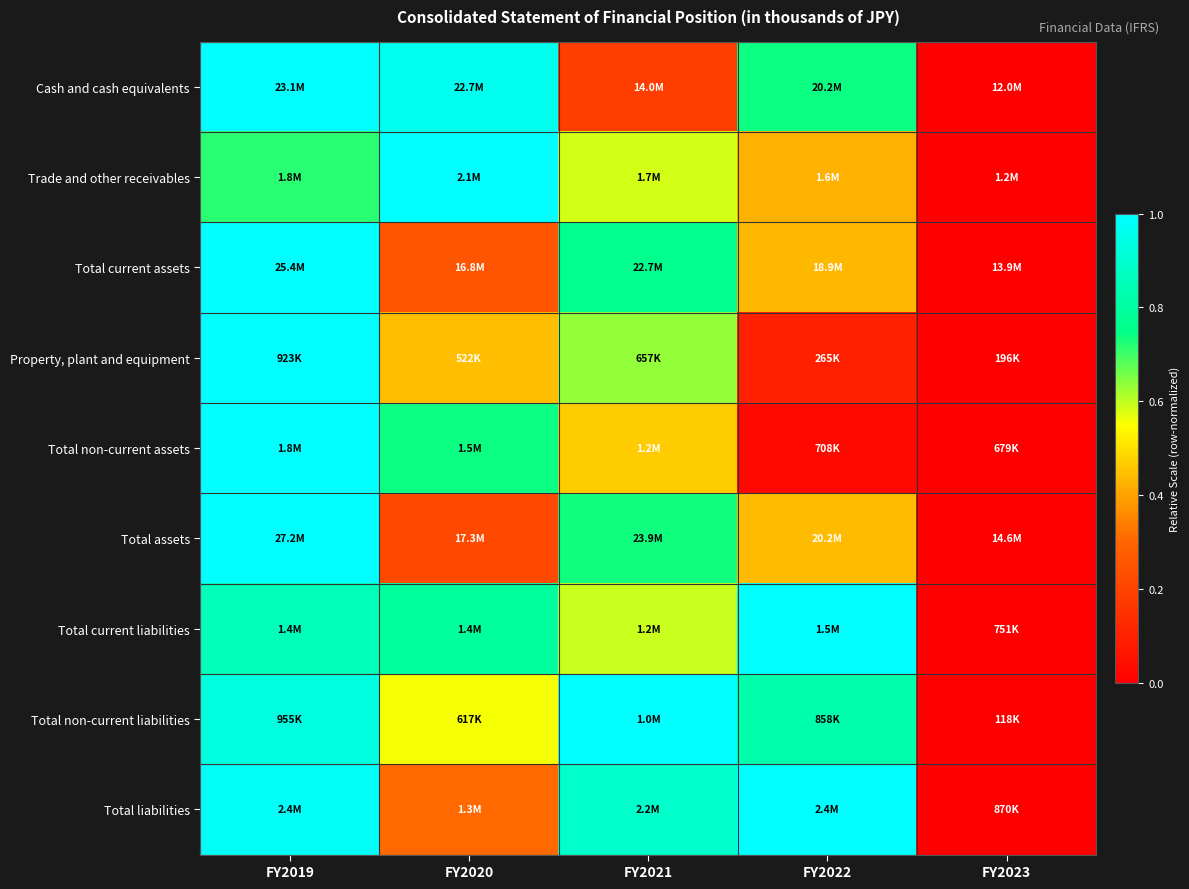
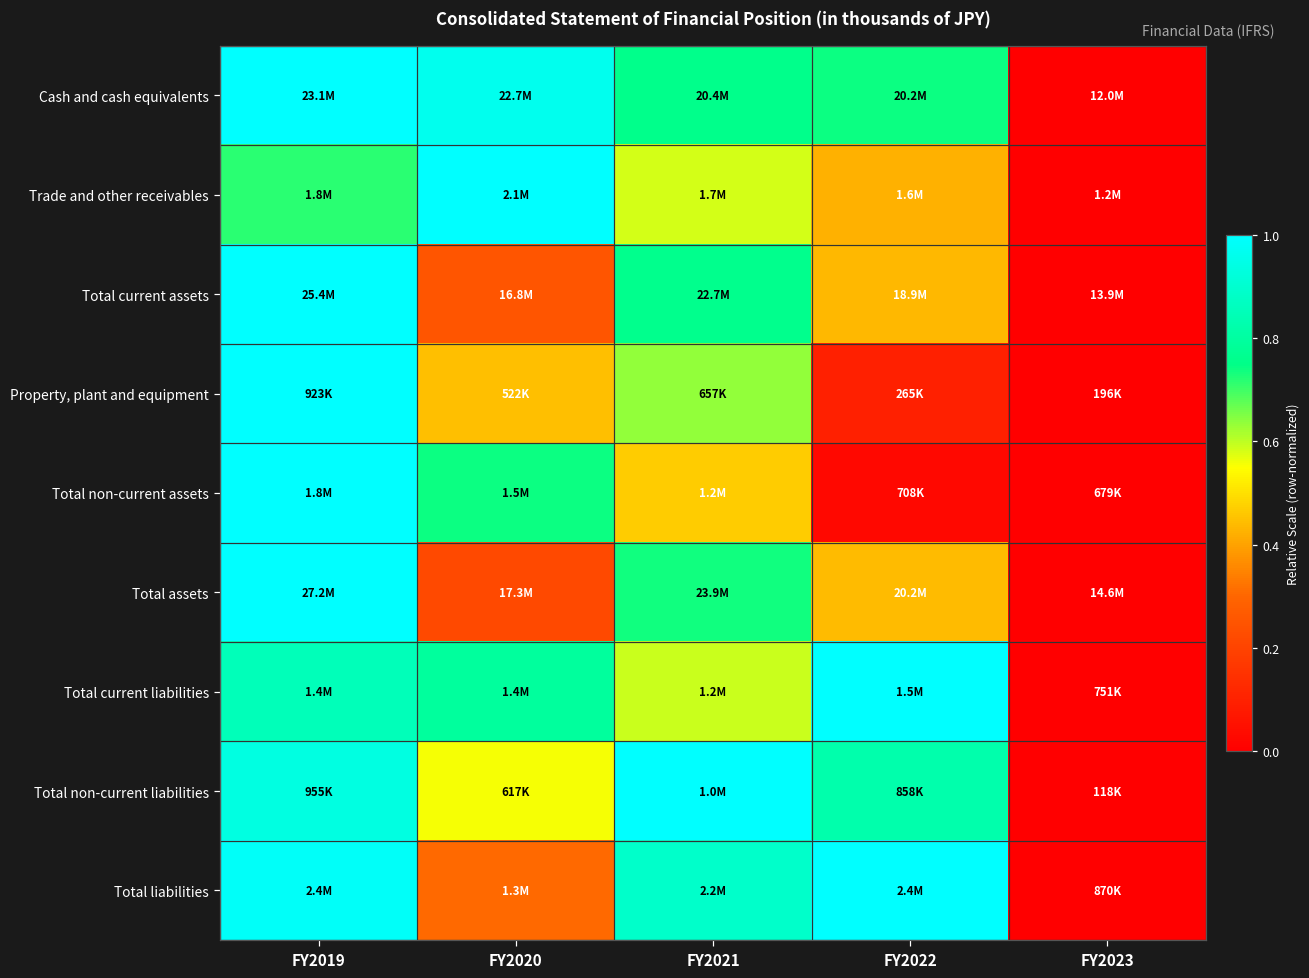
Cash and cash equivalents, FY2021: 14.0M -> 20.4M
